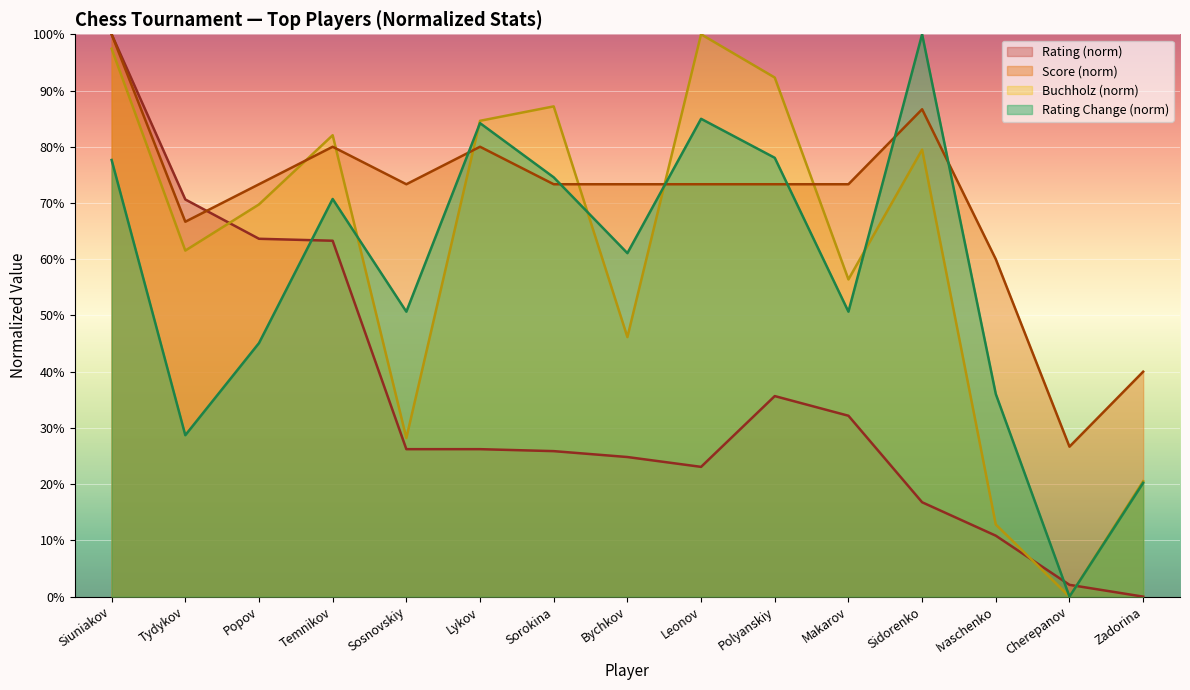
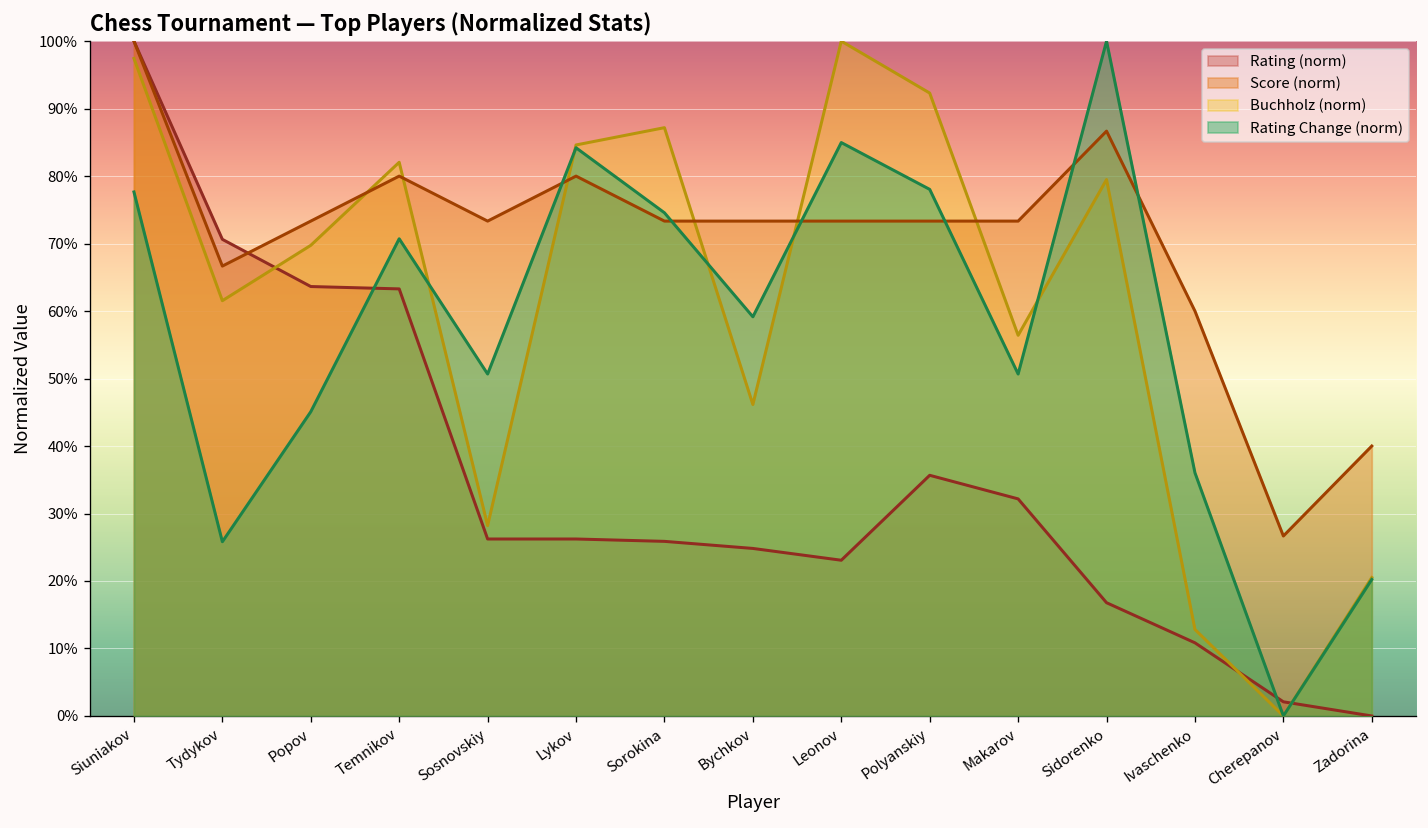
Rating Change (norm), Tydykov: 29% -> 26%
Rating Change (norm), Bychkov: 61% -> 59%
